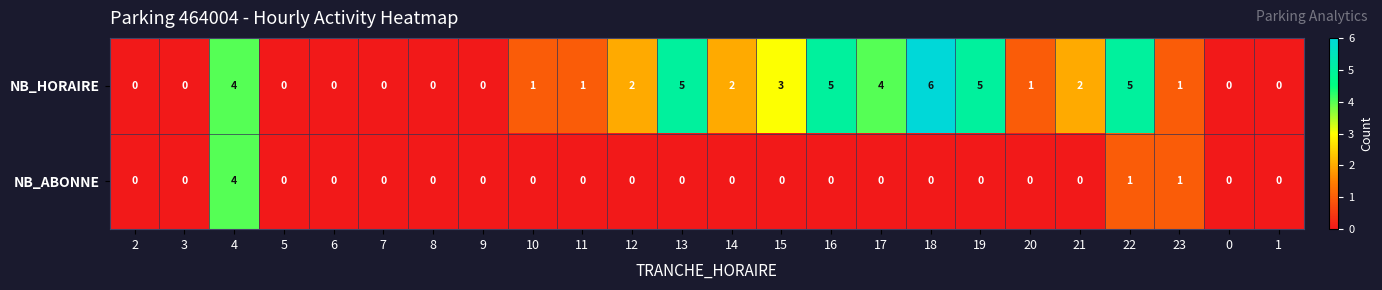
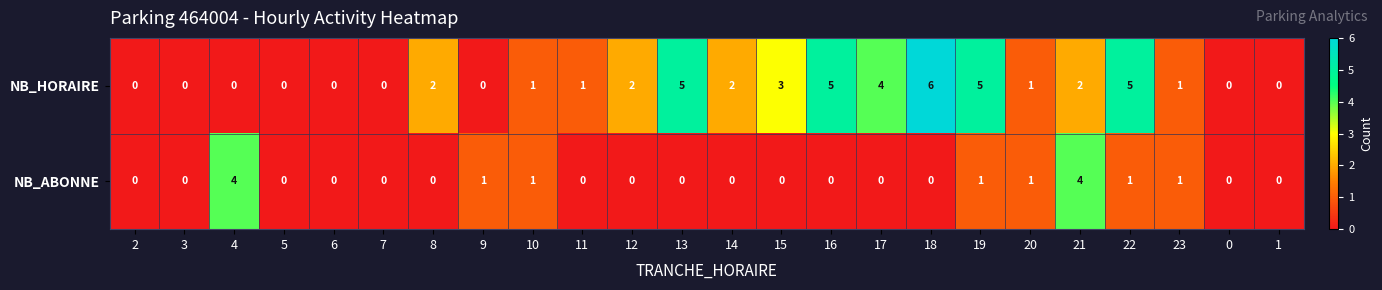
NB_HORAIRE, 4: 4 -> 0
NB_HORAIRE, 8: 0 -> 2
NB_ABONNE, 9: 0 -> 1
NB_ABONNE, 10: 0 -> 1
NB_ABONNE, 19: 0 -> 1
NB_ABONNE, 20: 0 -> 1
NB_ABONNE, 21: 0 -> 4
